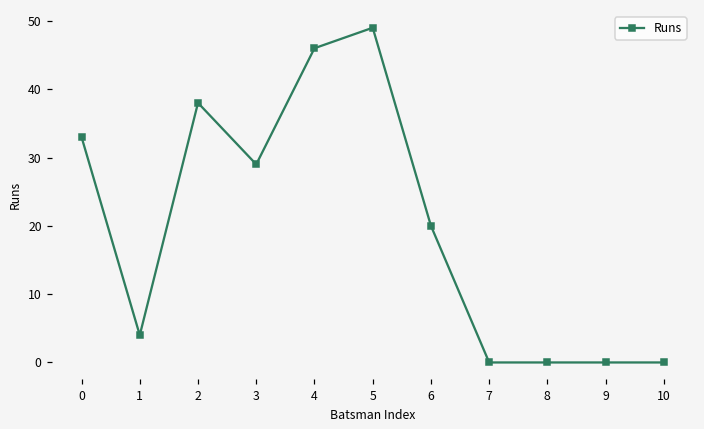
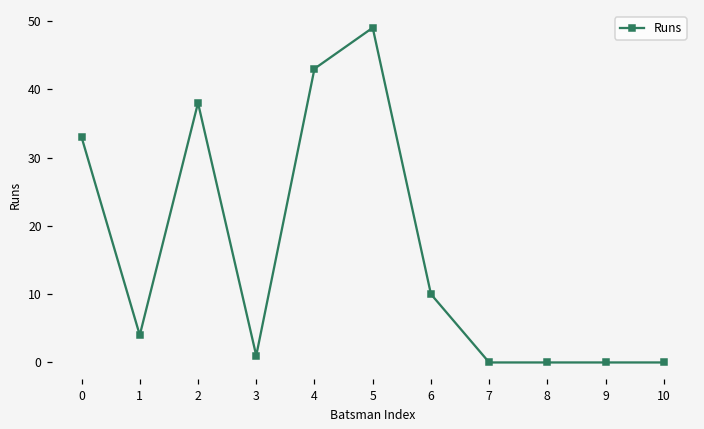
3: 29 -> 1
4: 46 -> 43
6: 20 -> 10
